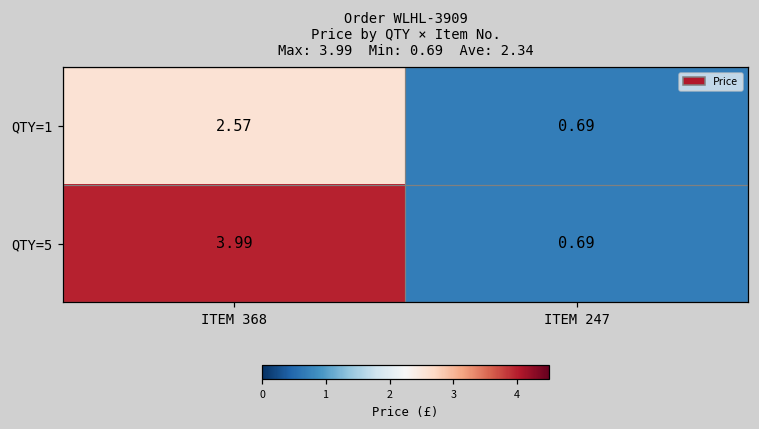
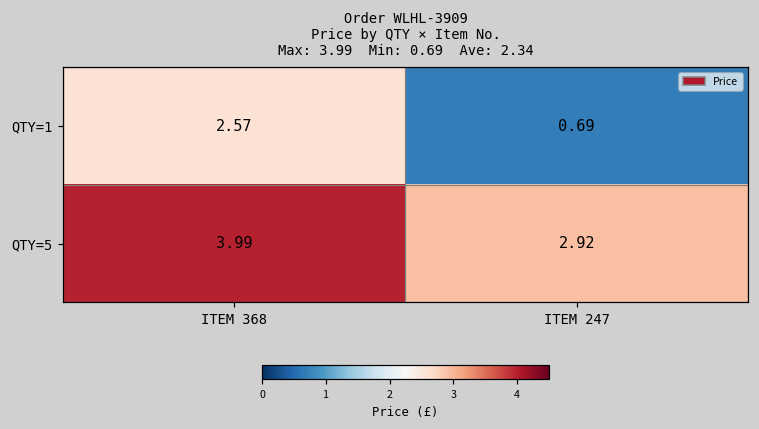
QTY=5, ITEM 247: 0.69 -> 2.92
